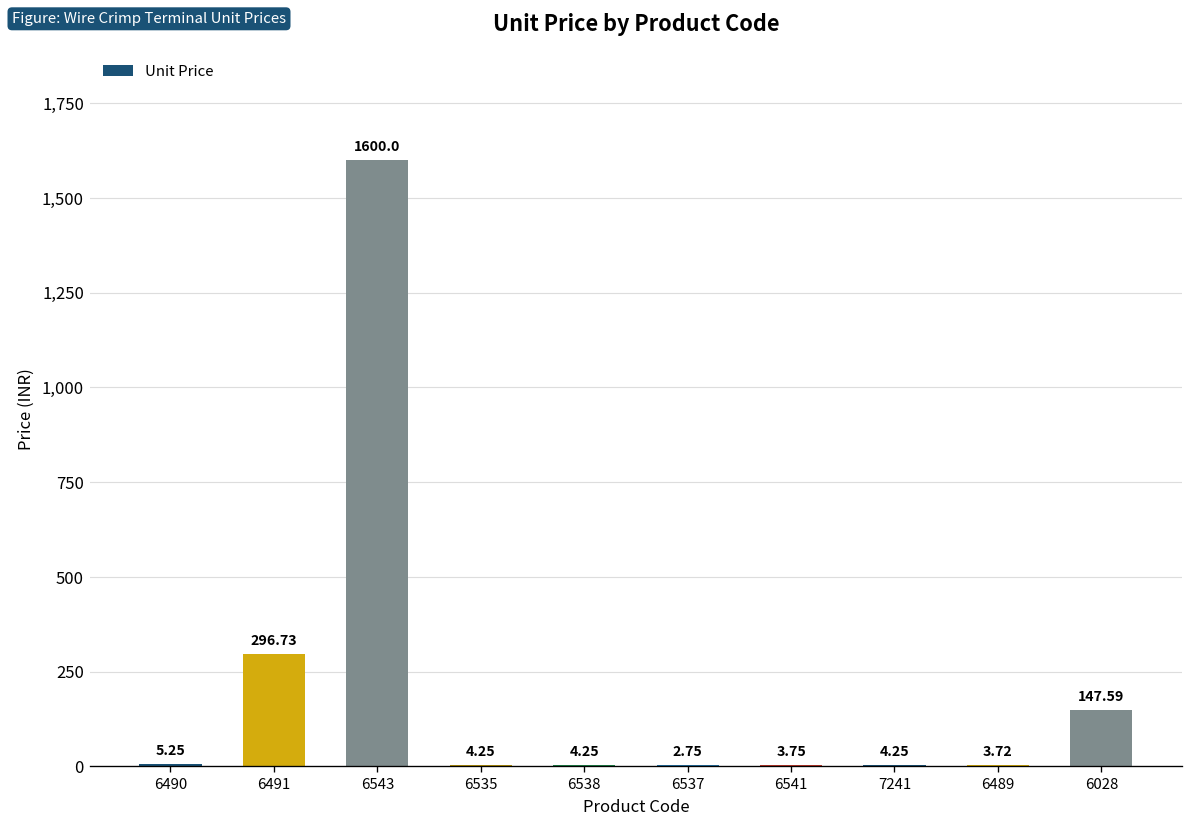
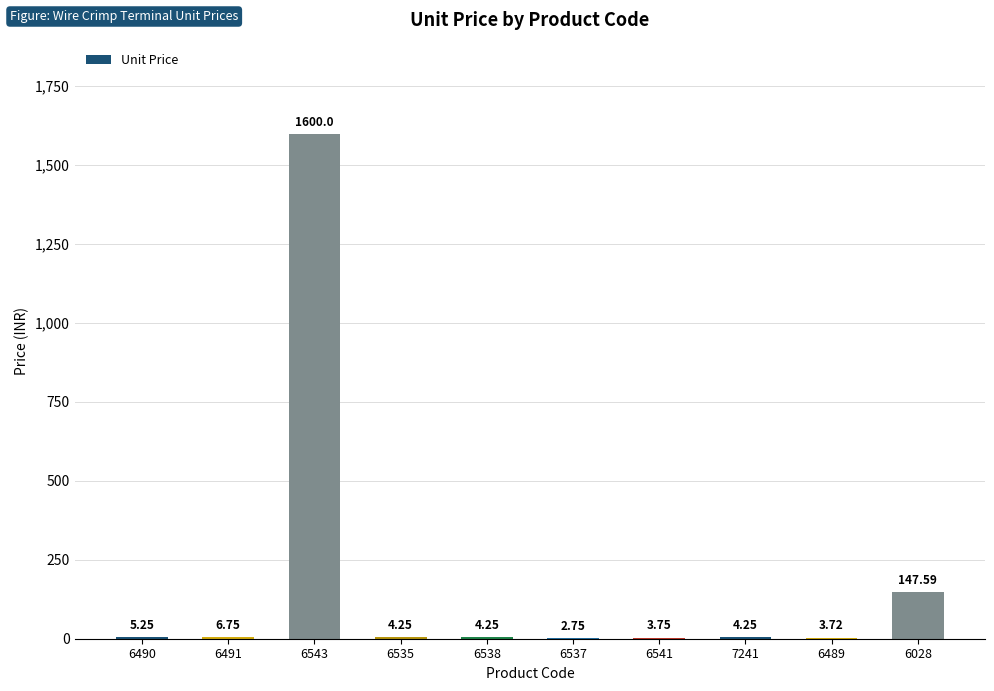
6491: 296.73 -> 6.75
